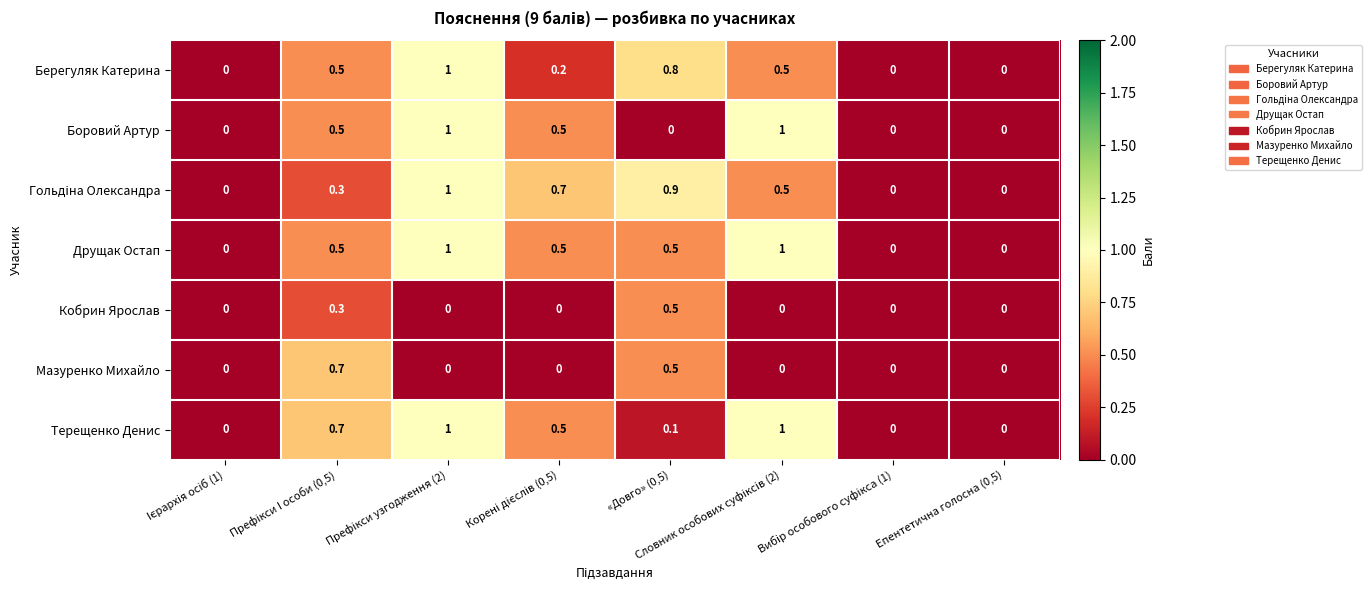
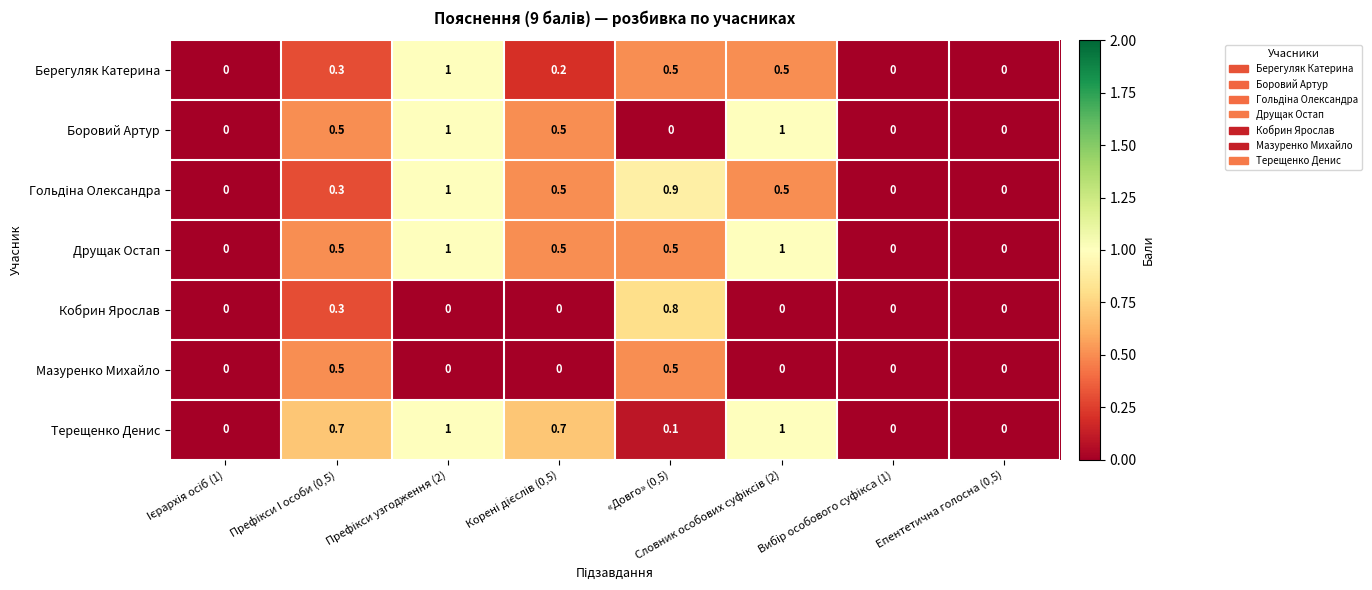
Берегуляк Катерина, Префікси I особи (0,5): 0.5 -> 0.3
Берегуляк Катерина, «Довго» (0,5): 0.8 -> 0.5
Гольдіна Олександра, Корені дієслів (0,5): 0.7 -> 0.5
Кобрин Ярослав, «Довго» (0,5): 0.5 -> 0.8
Мазуренко Михайло, Префікси I особи (0,5): 0.7 -> 0.5
Терещенко Денис, Корені дієслів (0,5): 0.5 -> 0.7
